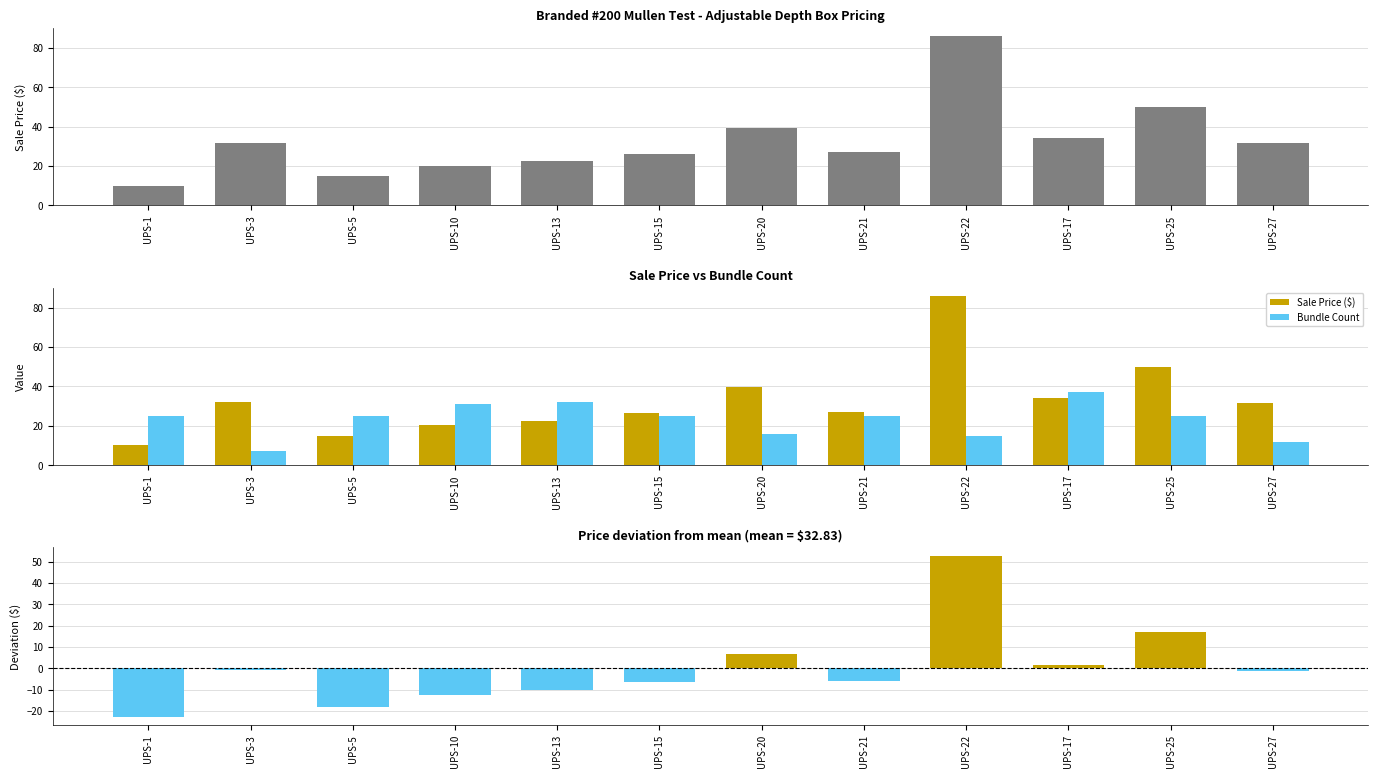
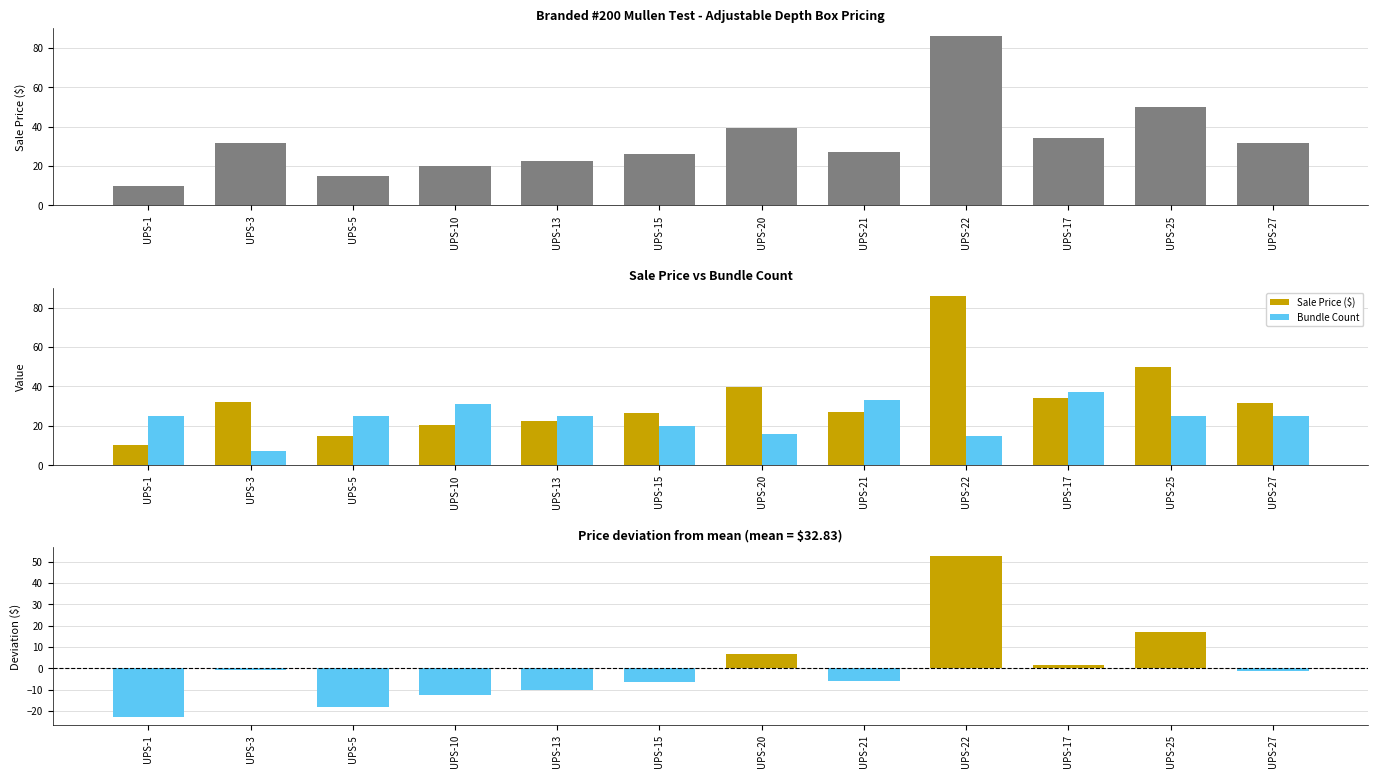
Sale Price vs Bundle Count, Bundle Count, UPS-13: 32 -> 25
Sale Price vs Bundle Count, Bundle Count, UPS-15: 25 -> 20
Sale Price vs Bundle Count, Bundle Count, UPS-21: 25 -> 33
Sale Price vs Bundle Count, Bundle Count, UPS-27: 12 -> 25
